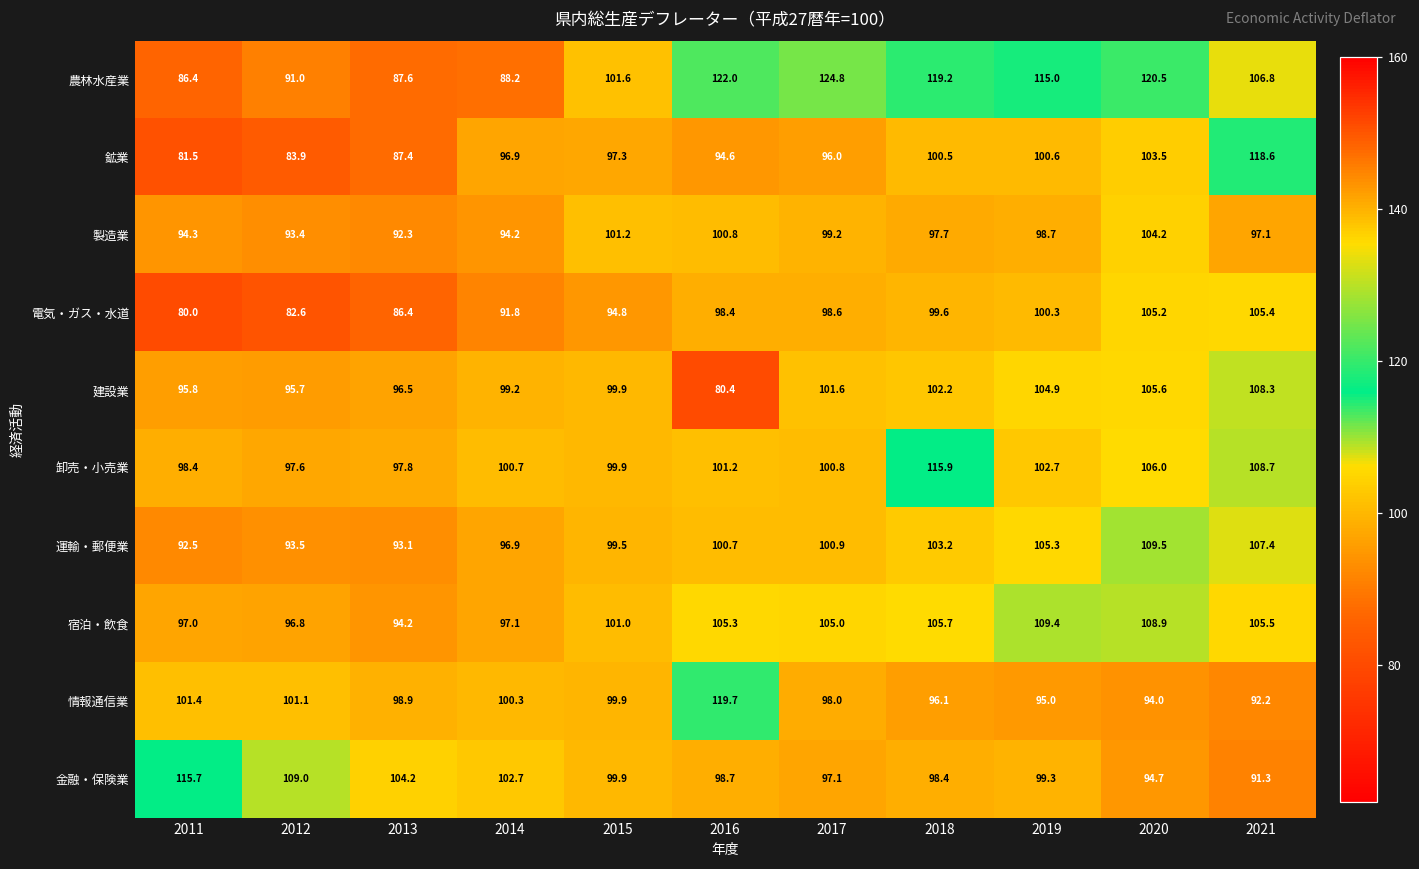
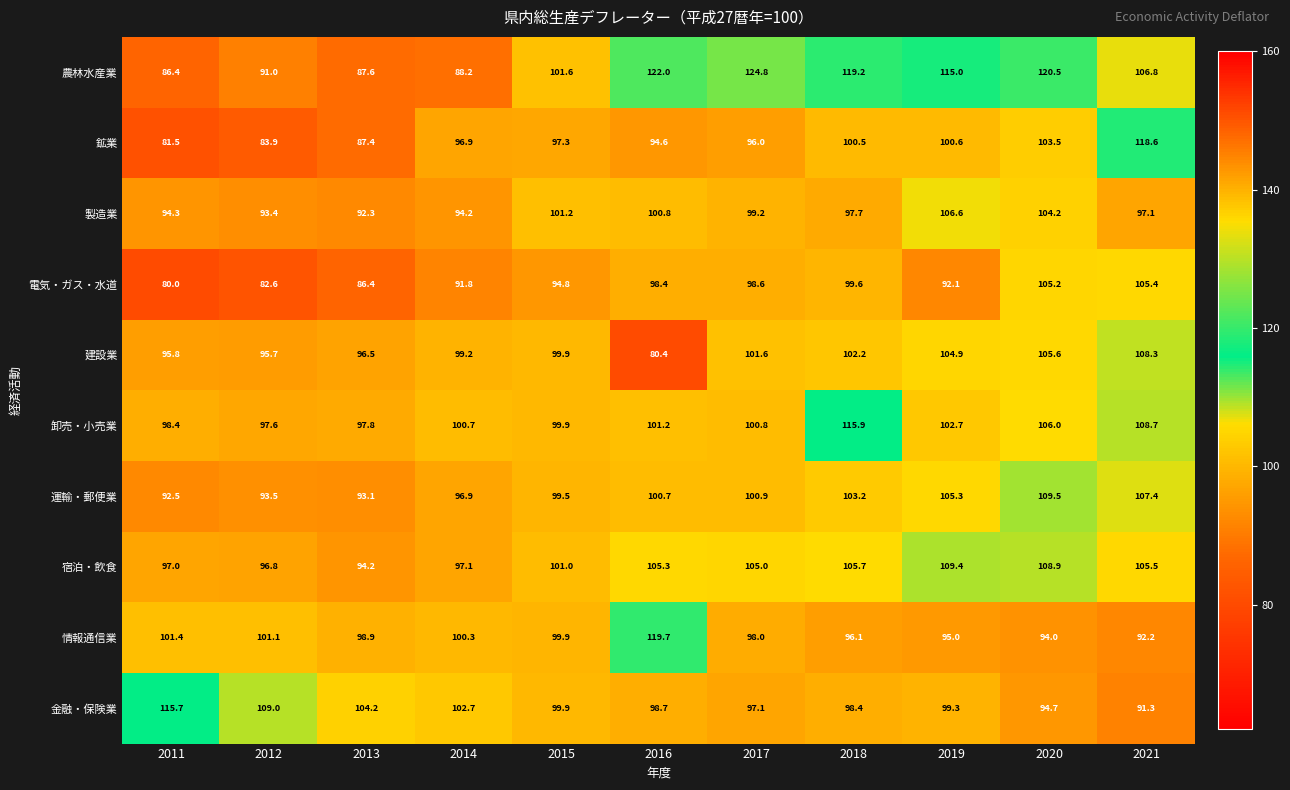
製造業, 2019: 98.7 -> 106.6
電気・ガス・水道, 2019: 100.3 -> 92.1
